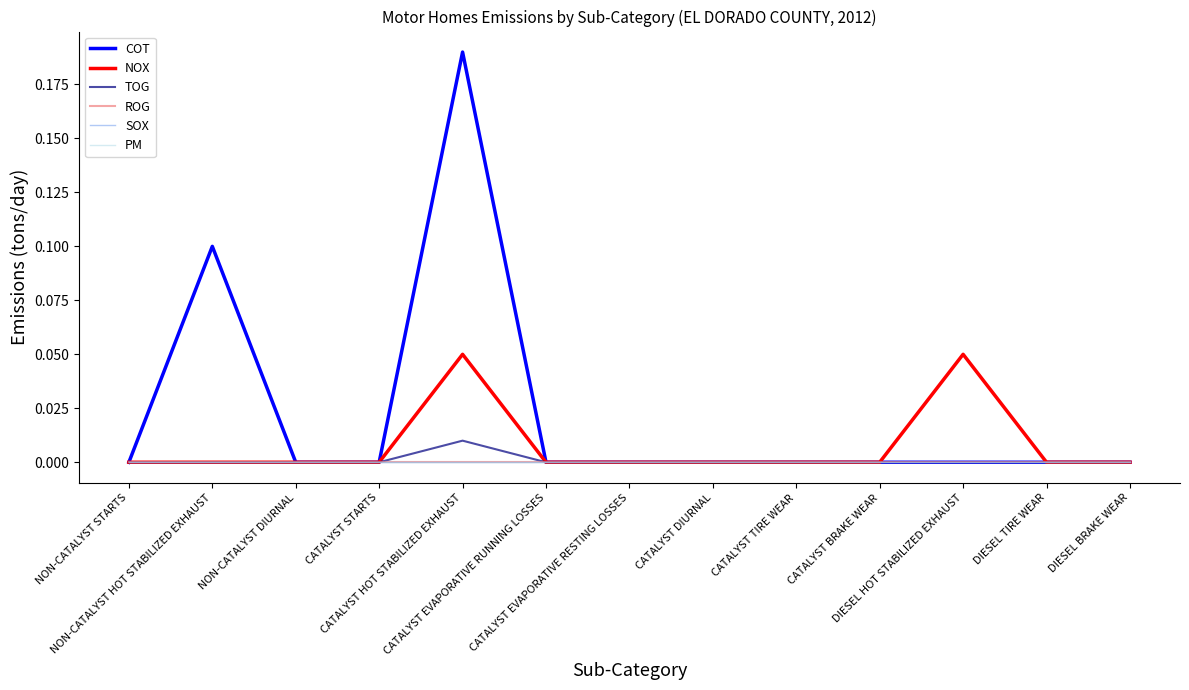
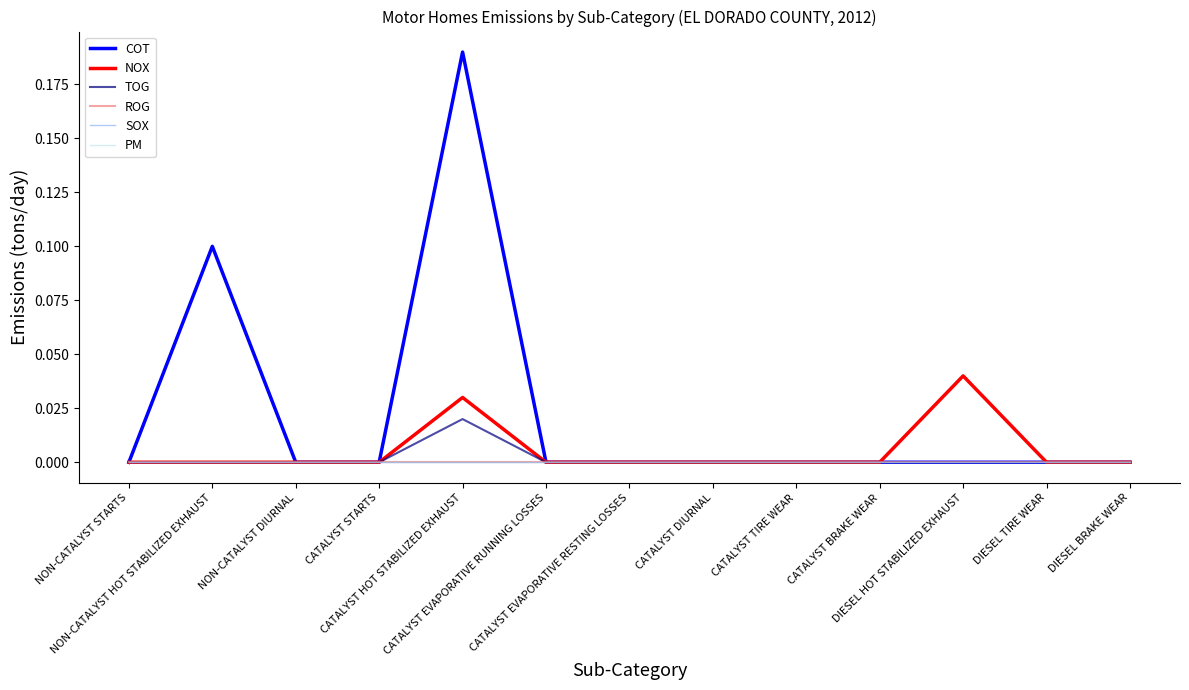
NOX, CATALYST HOT STABILIZED EXHAUST: 0.05 -> 0.03
TOG, CATALYST HOT STABILIZED EXHAUST: 0.01 -> 0.02
NOX, DIESEL HOT STABILIZED EXHAUST: 0.05 -> 0.04
